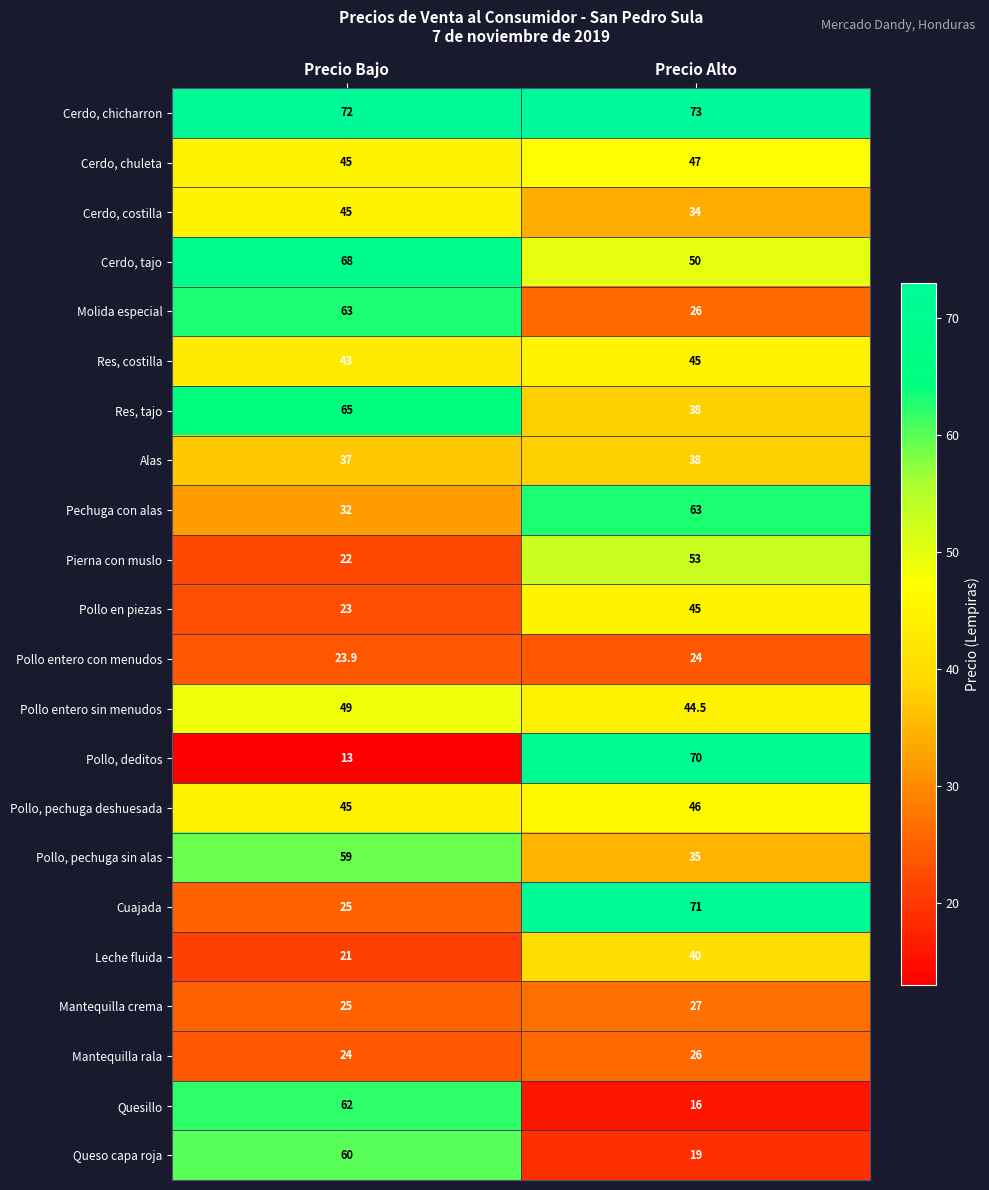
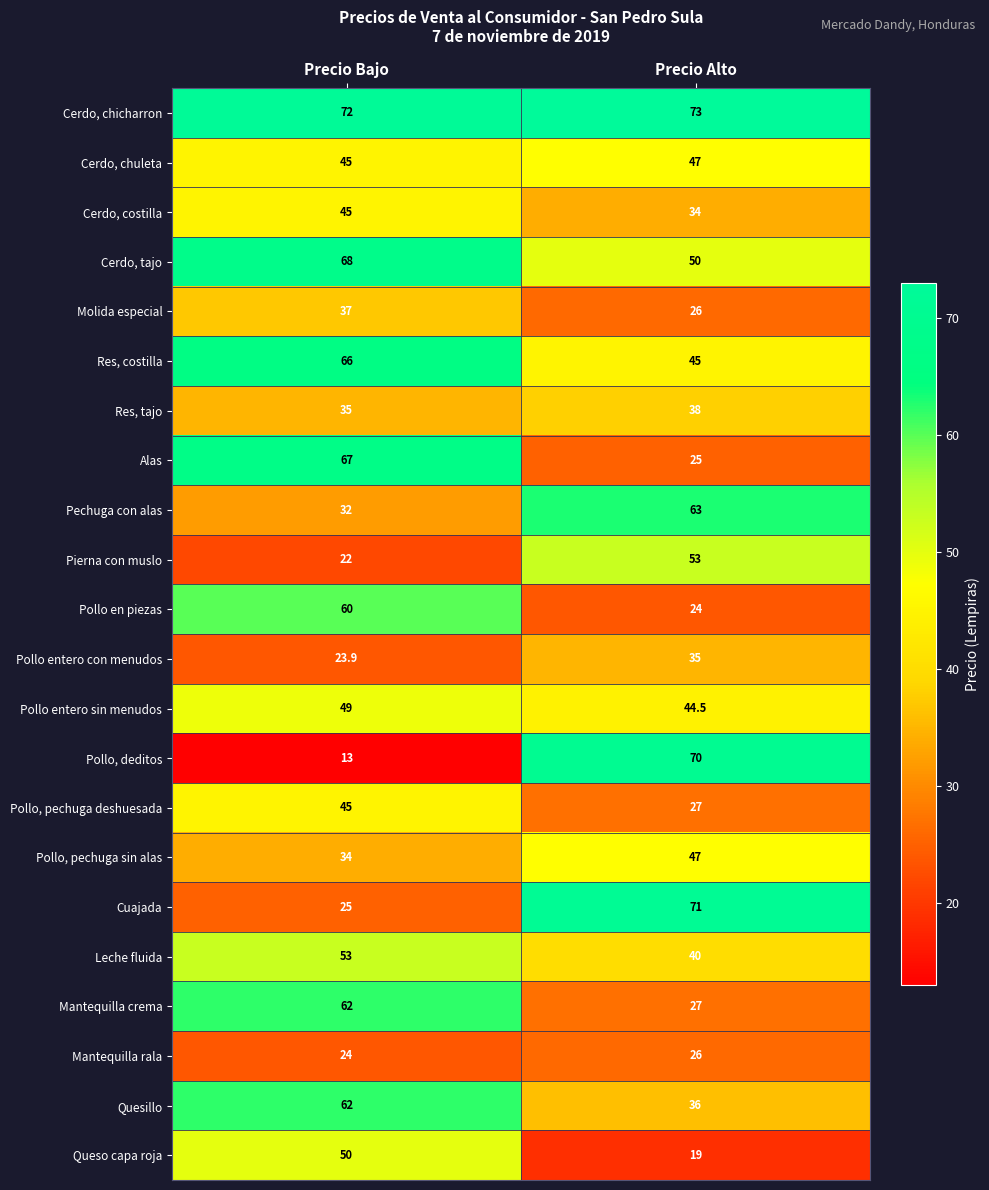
Molida especial, Precio Bajo: 63 -> 37
Res, costilla, Precio Bajo: 43 -> 66
Res, tajo, Precio Bajo: 65 -> 35
Alas, Precio Bajo: 37 -> 67
Alas, Precio Alto: 38 -> 25
Pollo en piezas, Precio Bajo: 23 -> 60
Pollo en piezas, Precio Alto: 45 -> 24
Pollo entero con menudos, Precio Alto: 24 -> 35
Pollo, pechuga deshuesada, Precio Alto: 46 -> 27
Pollo, pechuga sin alas, Precio Bajo: 59 -> 34
Pollo, pechuga sin alas, Precio Alto: 35 -> 47
Leche fluida, Precio Bajo: 21 -> 53
Mantequilla crema, Precio Bajo: 25 -> 62
Quesillo, Precio Alto: 16 -> 36
Queso capa roja, Precio Bajo: 60 -> 50
